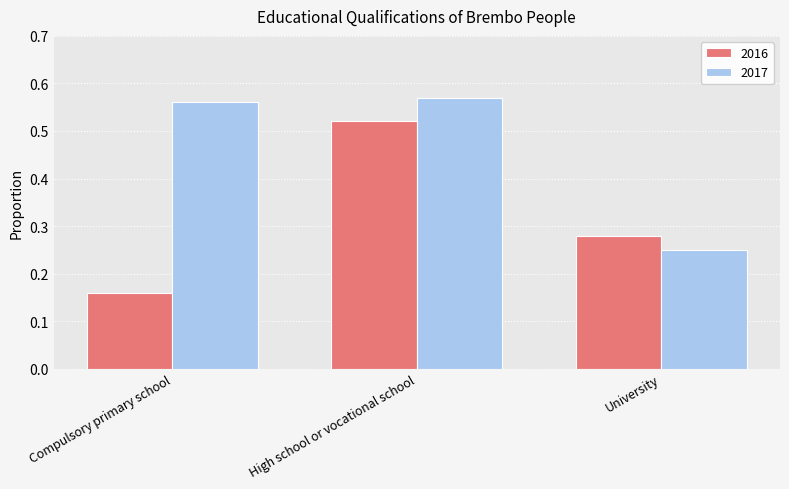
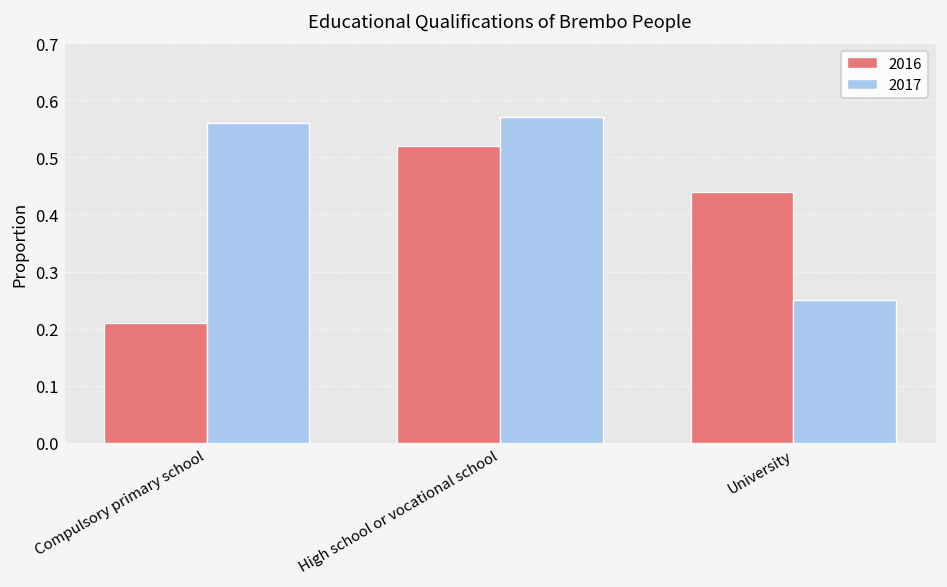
2016, Compulsory primary school: 0.16 -> 0.21
2016, University: 0.28 -> 0.44
